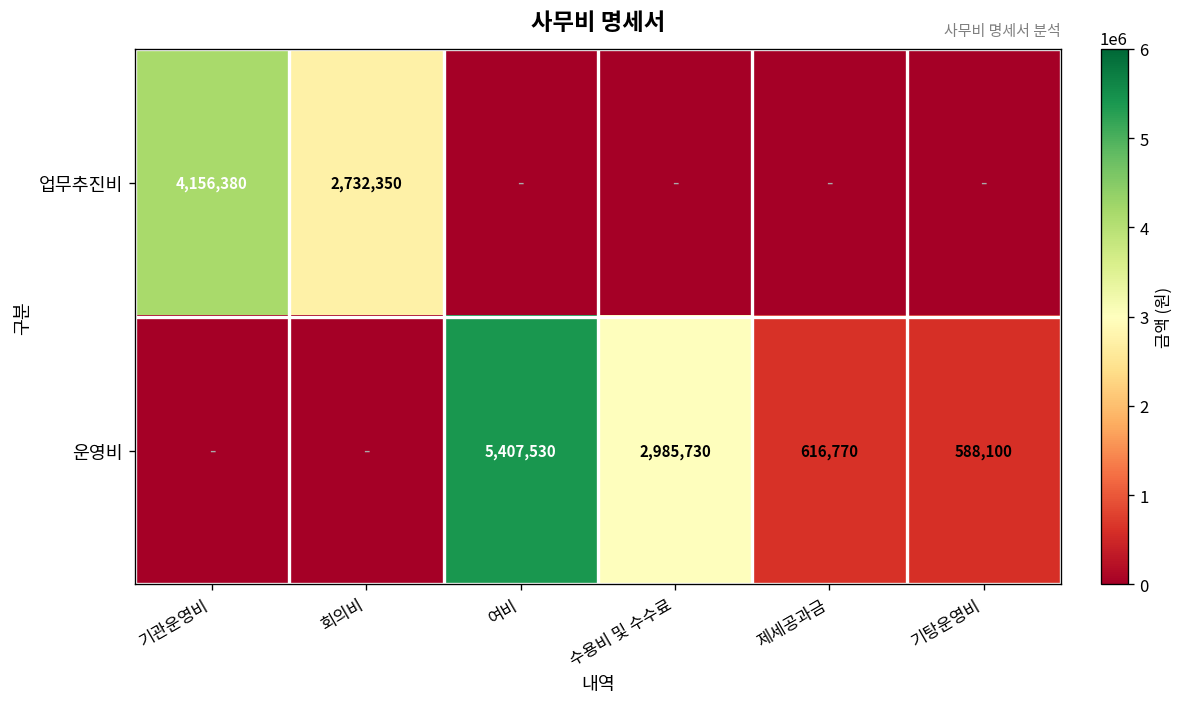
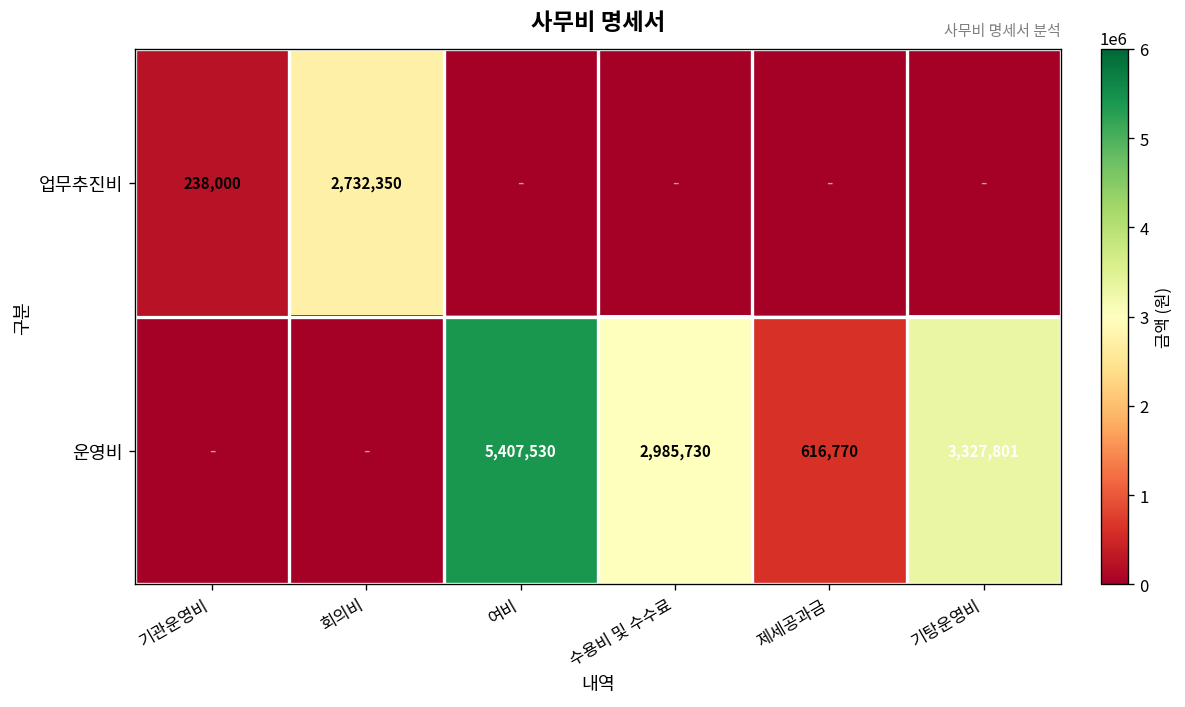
업무추진비, 기관운영비: 4,156,380 -> 238,000
운영비, 기탕운영비: 588,100 -> 3,327,801
